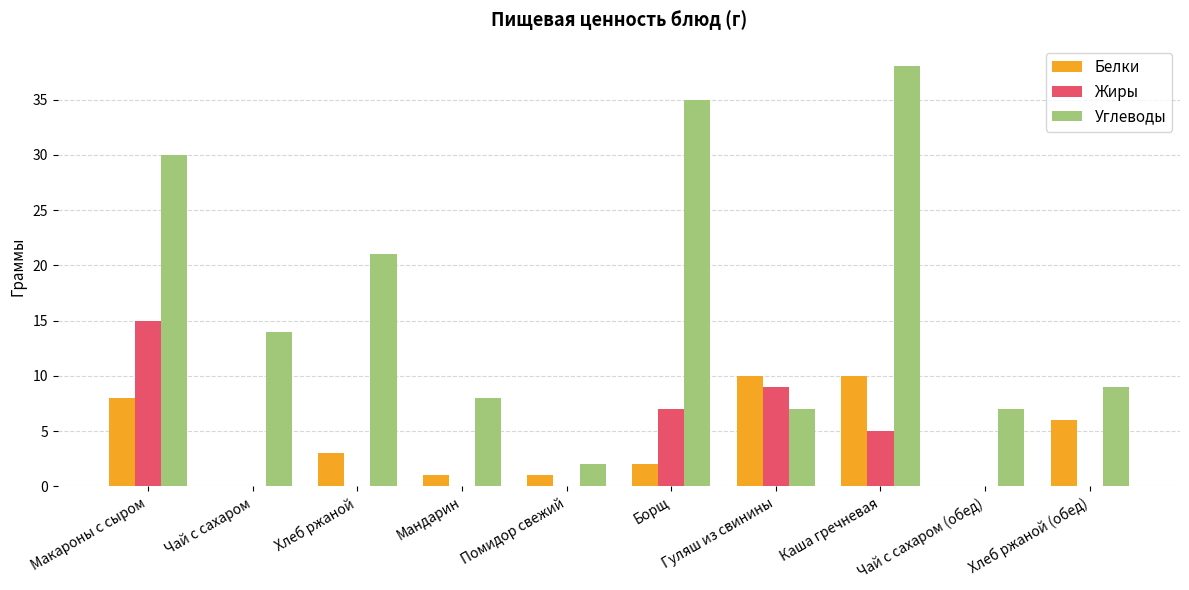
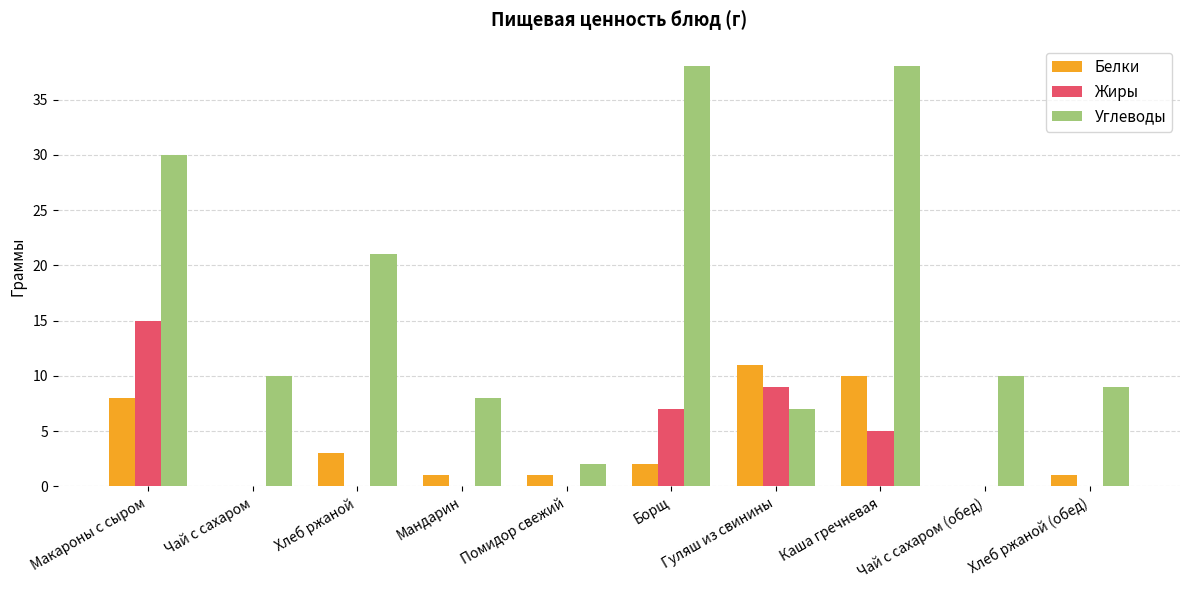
Углеводы, Чай с сахаром: 14 -> 10
Углеводы, Борщ: 35 -> 38
Белки, Гуляш из свинины: 10 -> 11
Углеводы, Чай с сахаром (обед): 7 -> 10
Белки, Хлеб ржаной (обед): 6 -> 1
